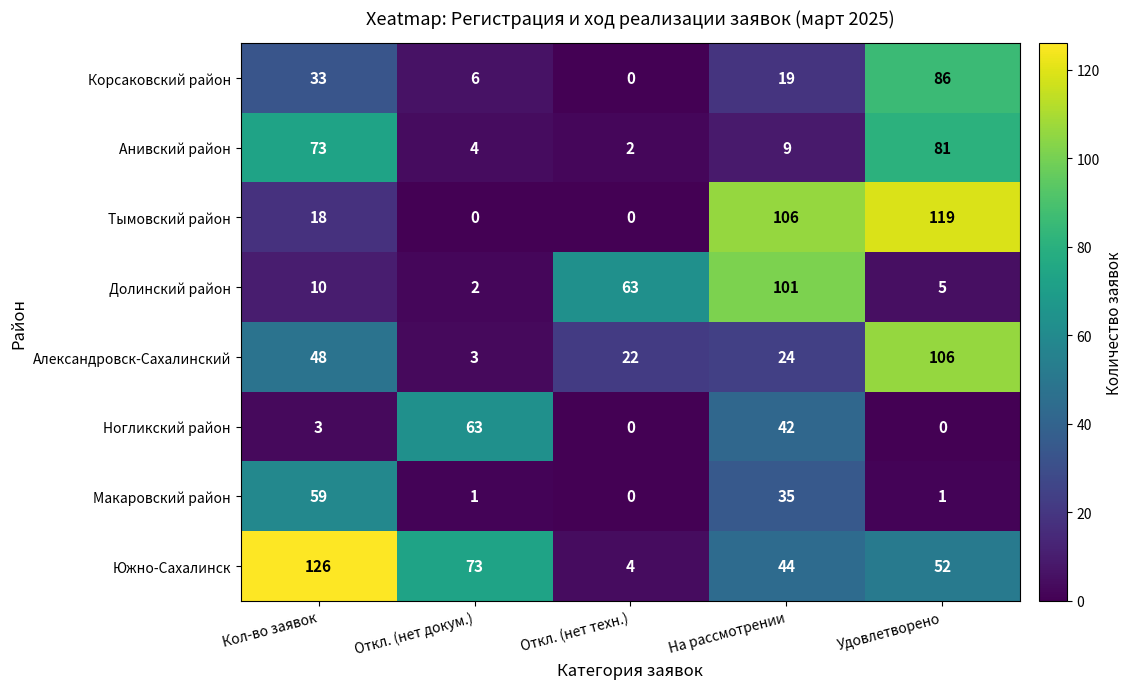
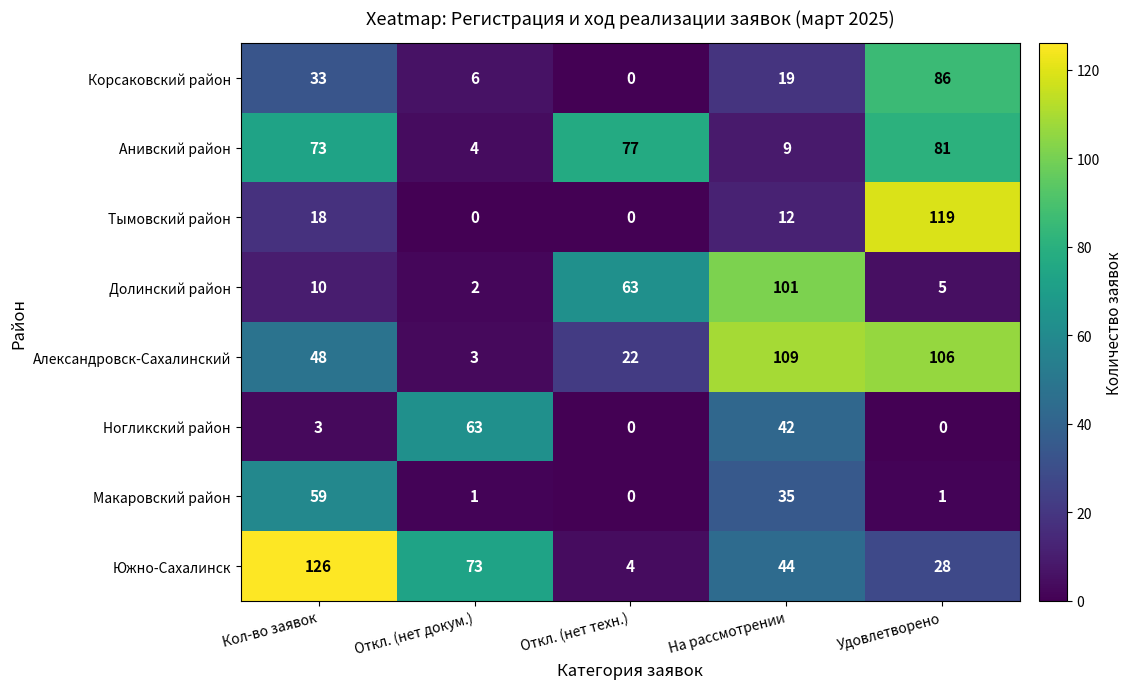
Анивский район, Откл. (нет техн.): 2 -> 77
Тымовский район, На рассмотрении: 106 -> 12
Александровск-Сахалинский, На рассмотрении: 24 -> 109
Южно-Сахалинск, Удовлетворено: 52 -> 28
